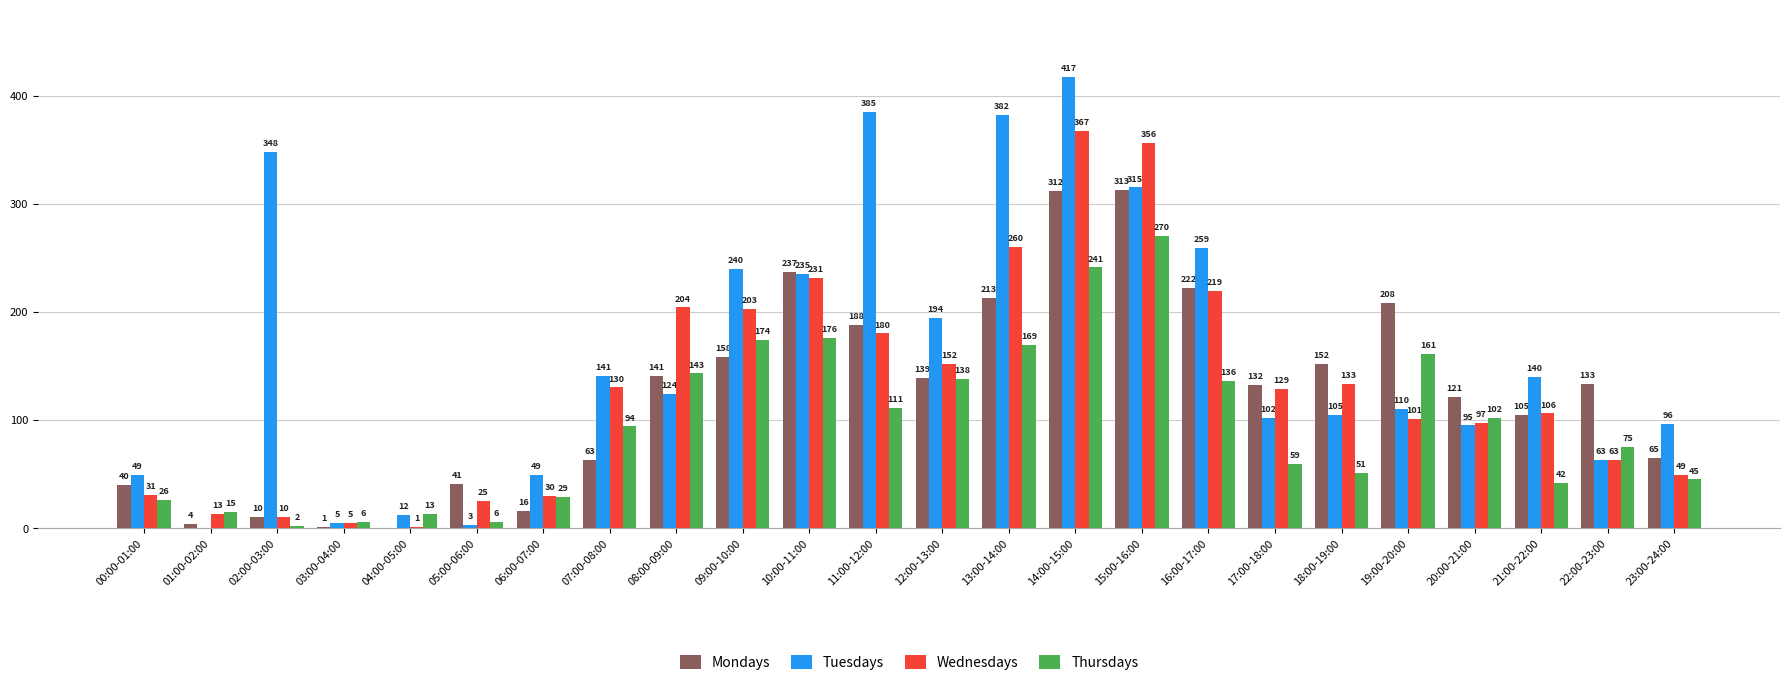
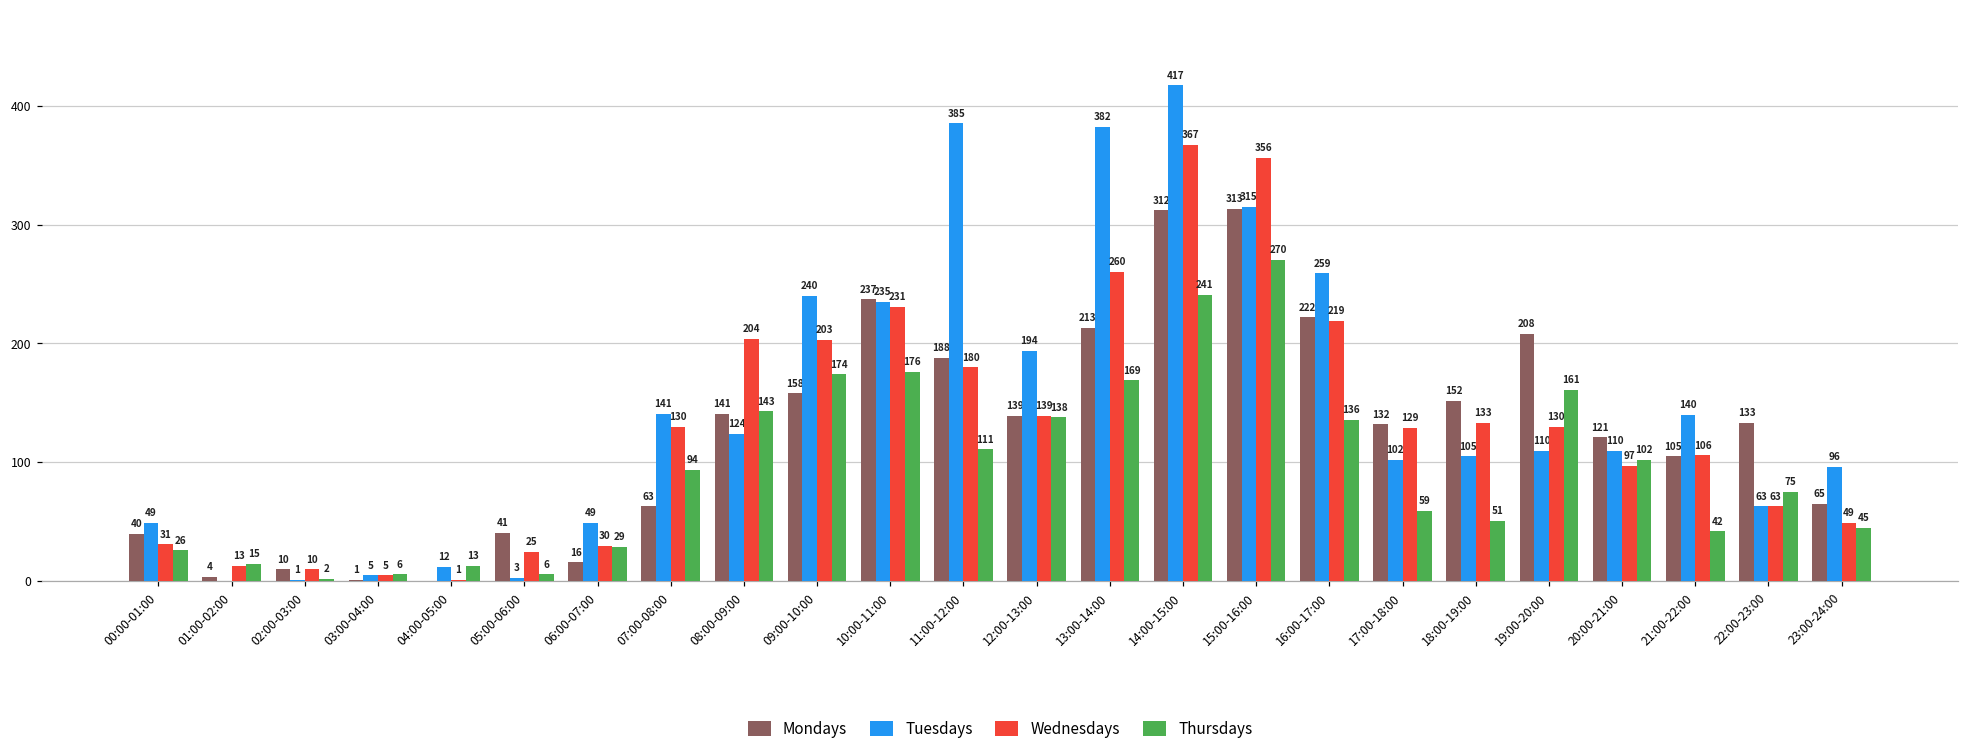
Tuesdays, 02:00-03:00: 348 -> 1
Wednesdays, 12:00-13:00: 152 -> 139
Wednesdays, 19:00-20:00: 101 -> 130
Tuesdays, 20:00-21:00: 95 -> 110
